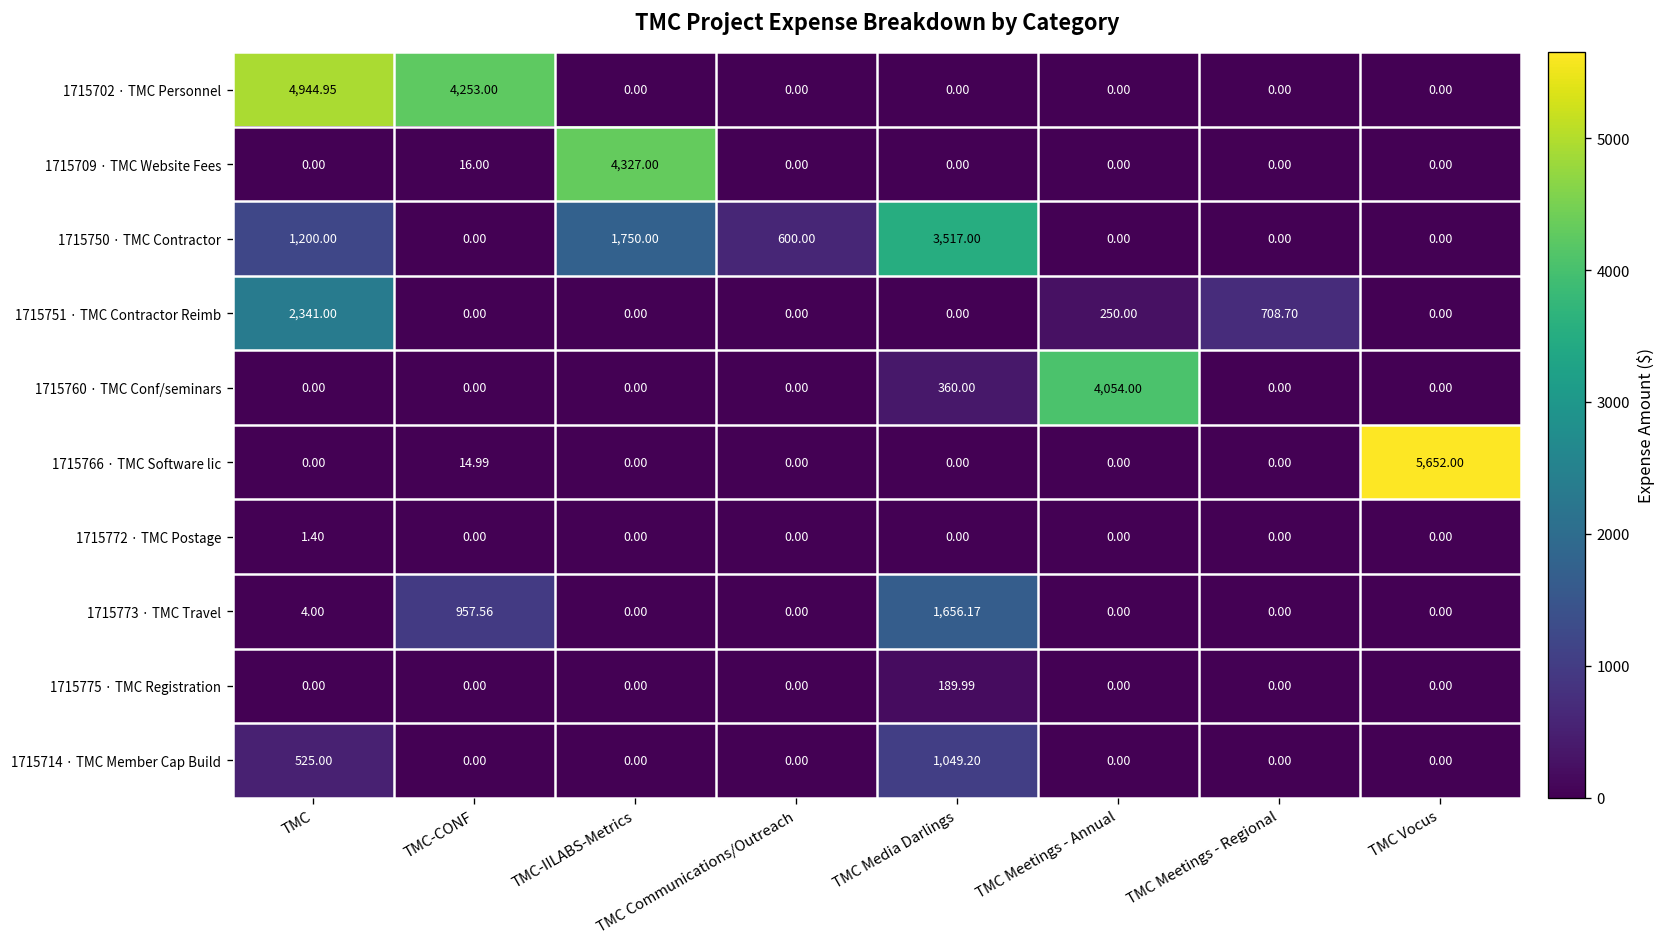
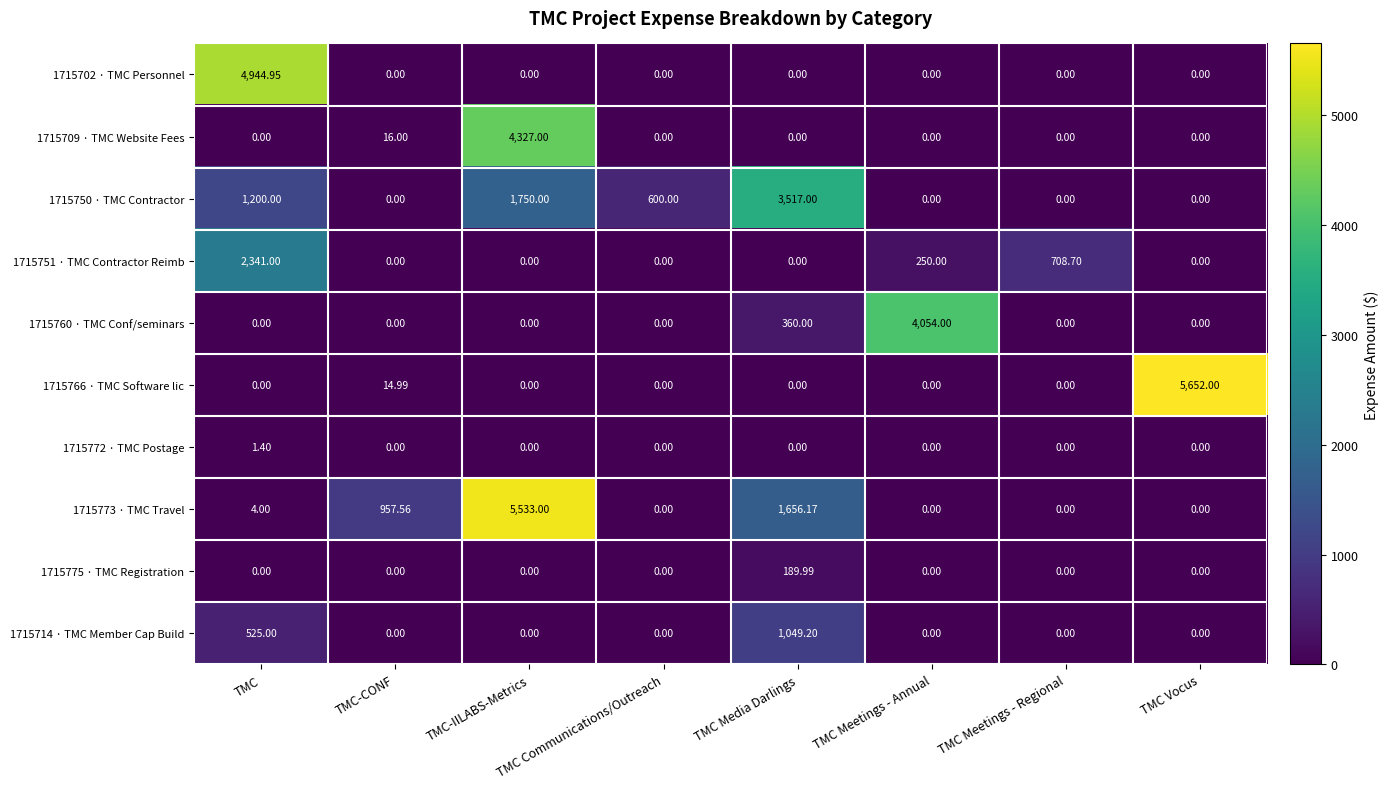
1715702 · TMC Personnel, TMC-CONF: 4,253.00 -> 0.00
1715773 · TMC Travel, TMC-IILABS-Metrics: 0.00 -> 5,533.00
